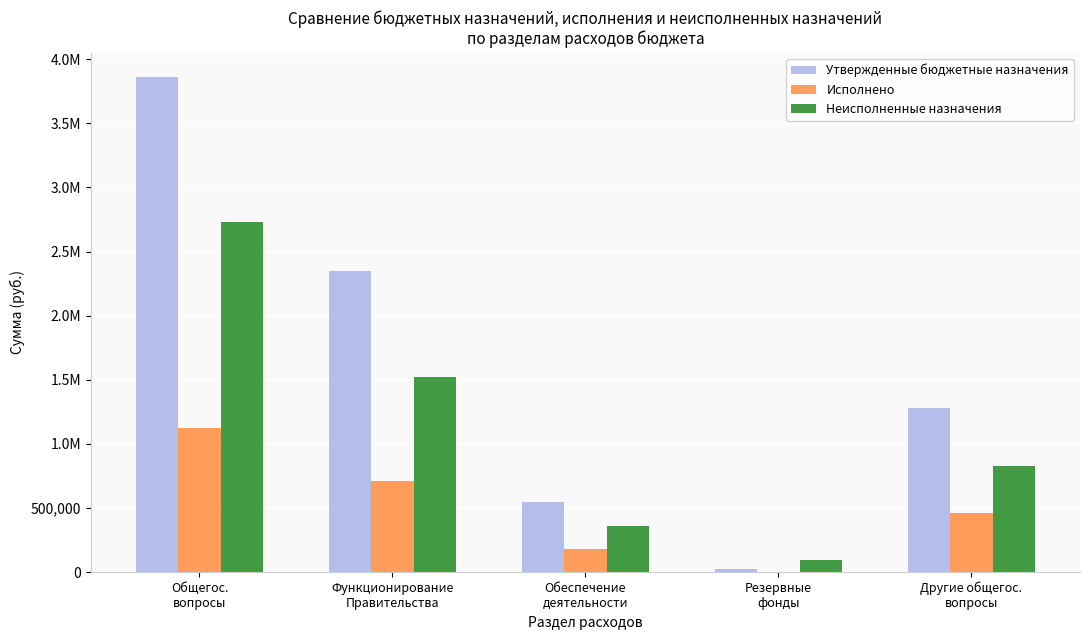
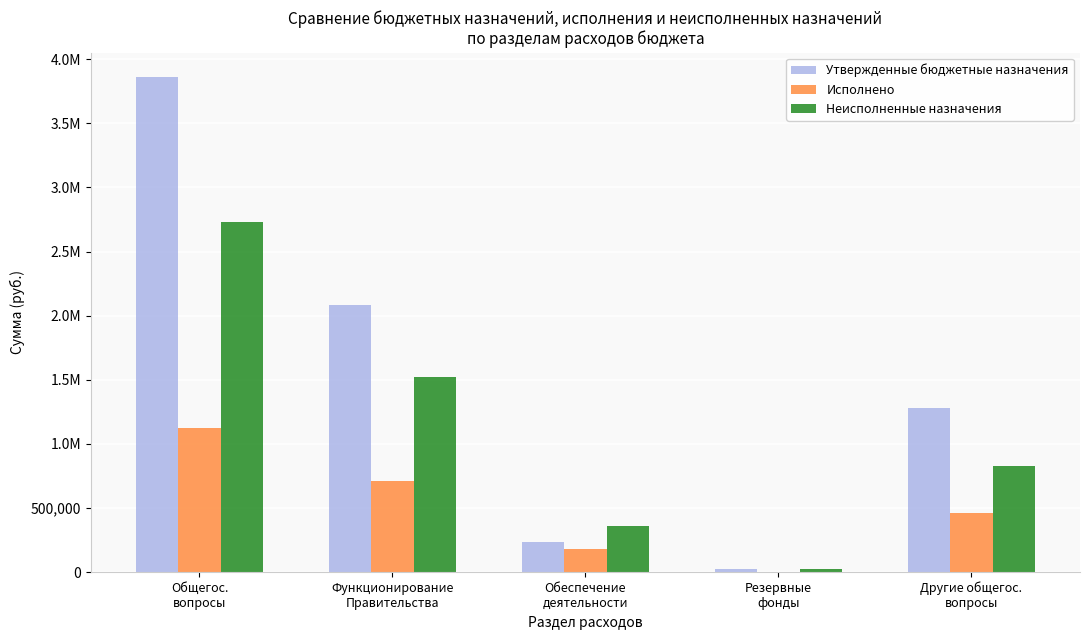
Утвержденные бюджетные назначения, Функционирование Правительства: 2,350,000 -> 2,080,000
Утвержденные бюджетные назначения, Обеспечение деятельности: 540,000 -> 230,000
Неисполненные назначения, Резервные фонды: 90,000 -> 20,000
